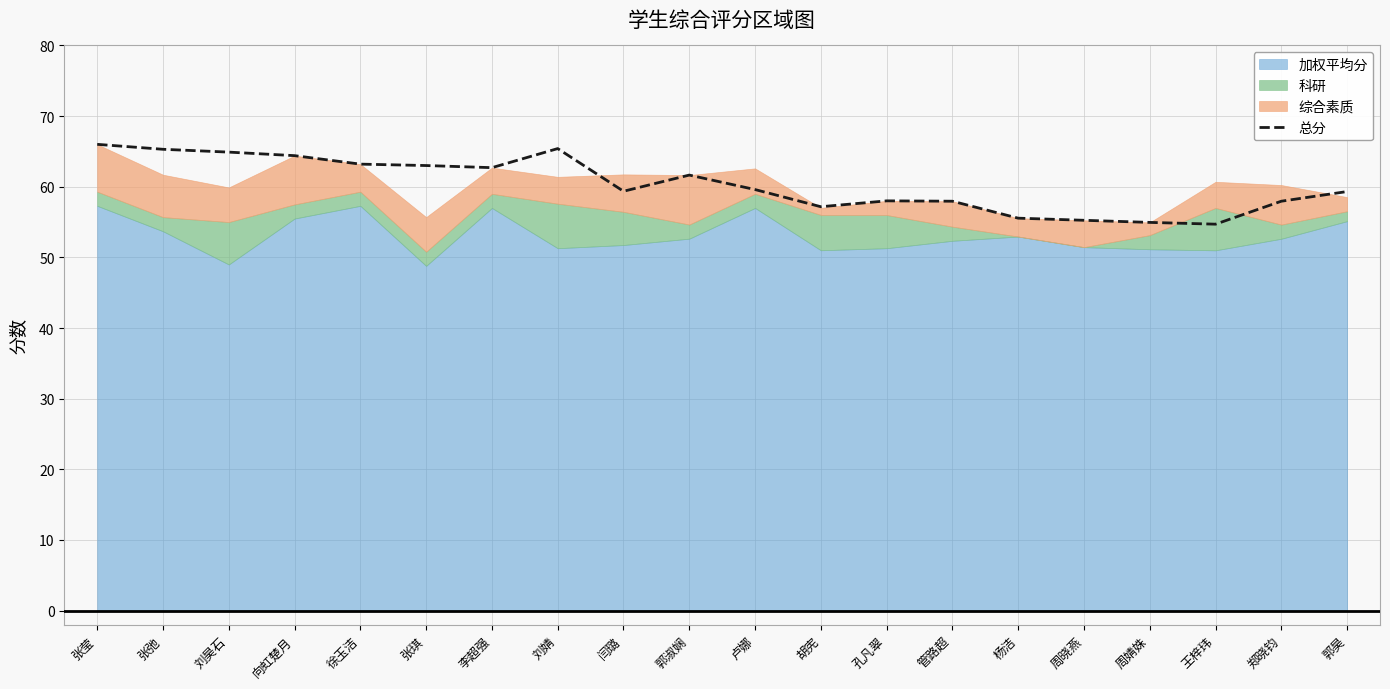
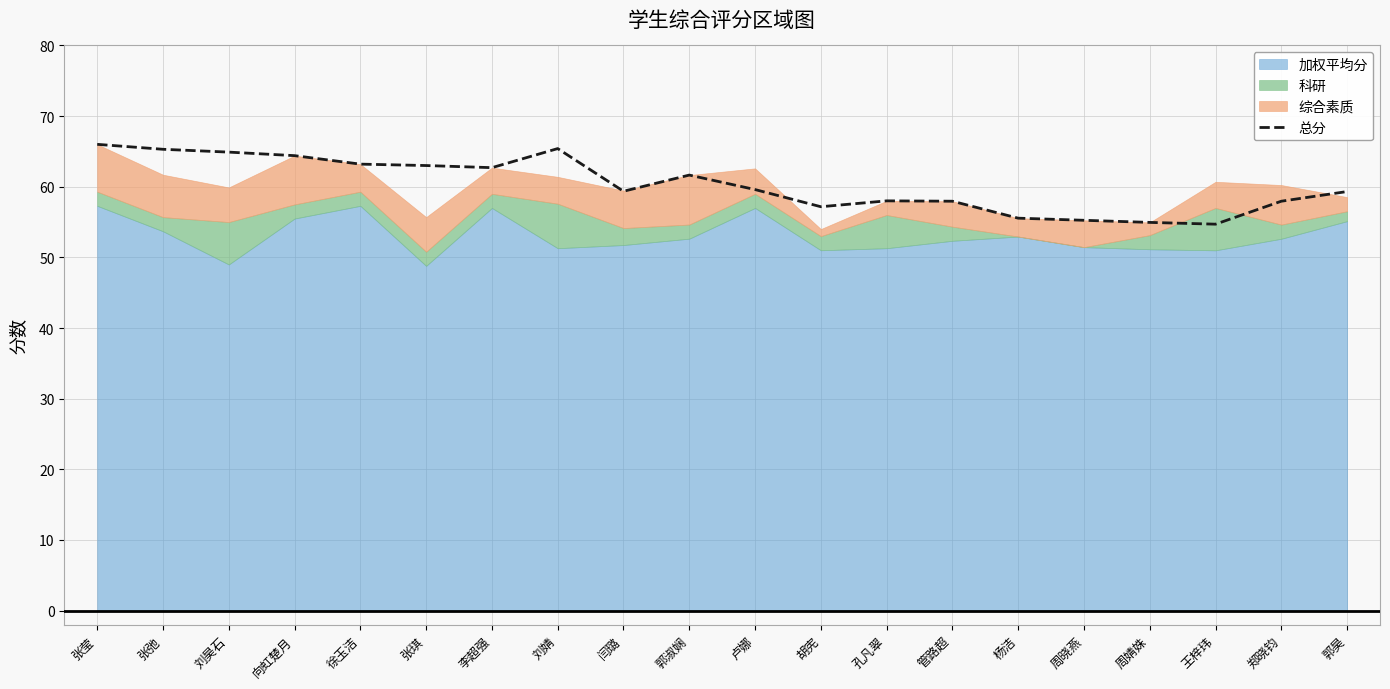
科研, 闫璐: 5 -> 2
科研, 胡宪: 5 -> 2
